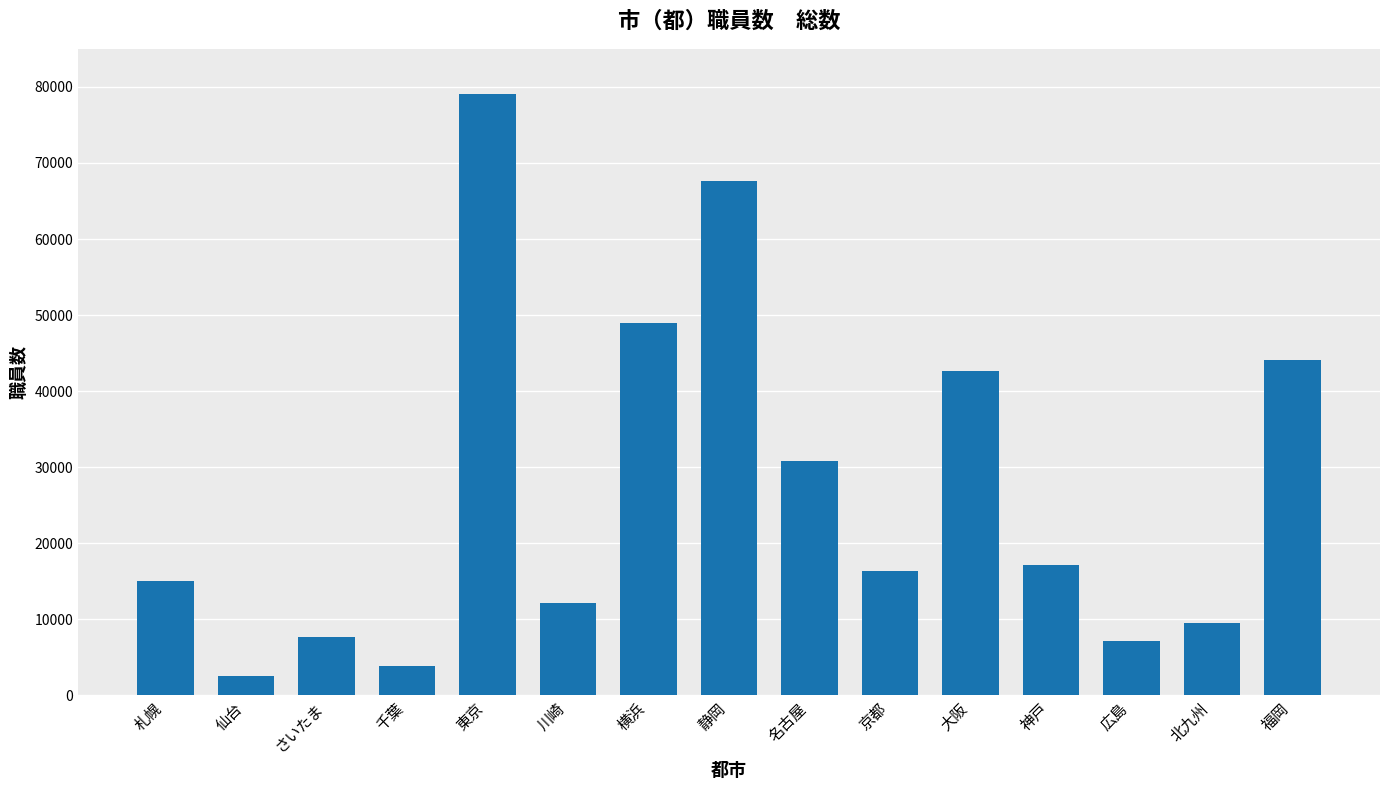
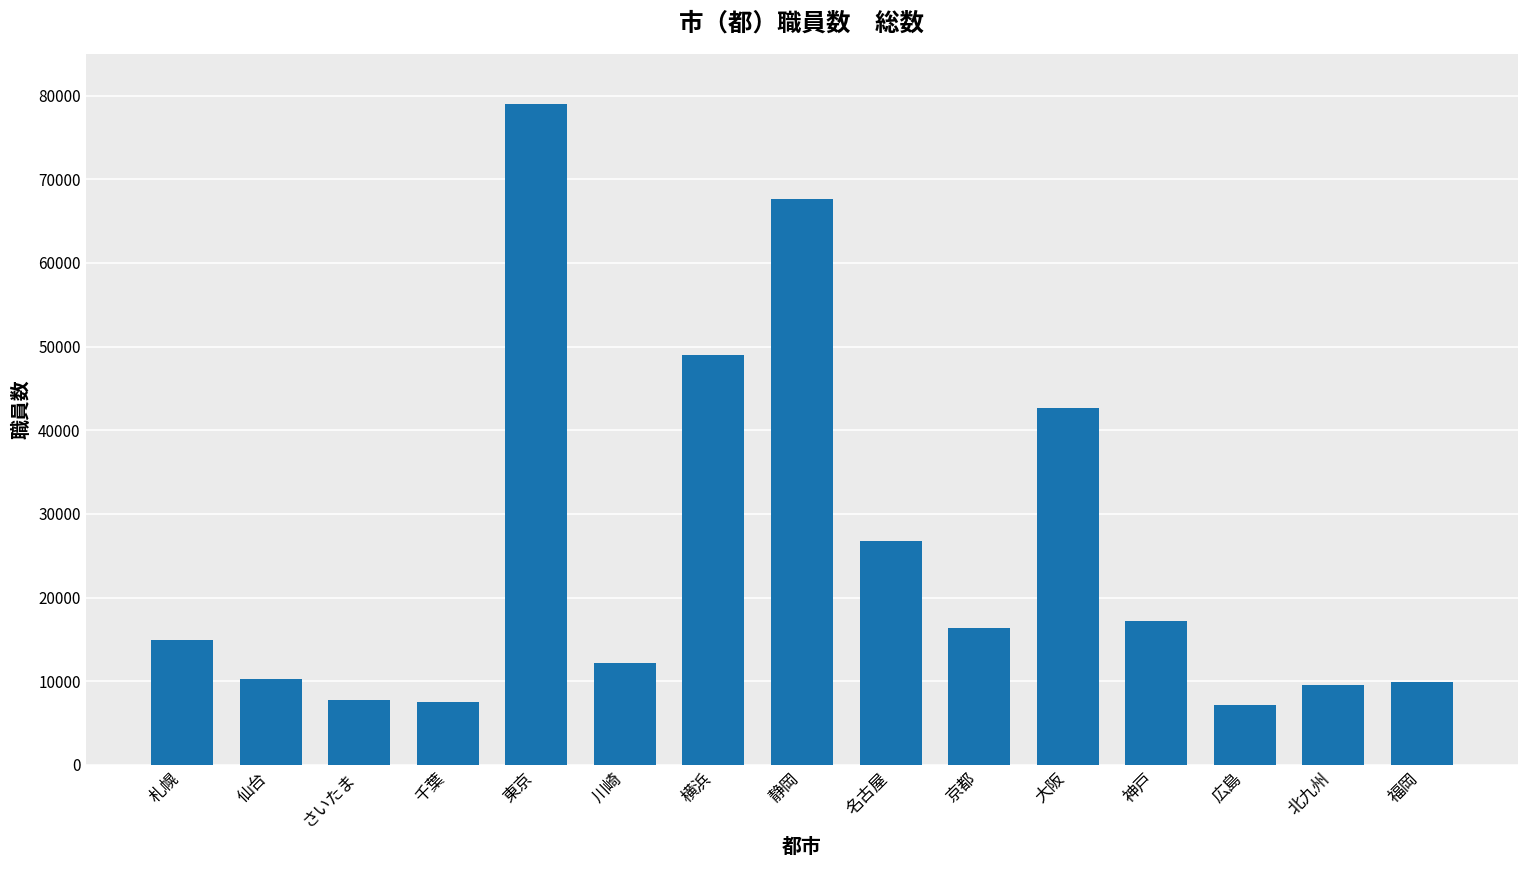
仙台: 3000 -> 10000
千葉: 4000 -> 7000
名古屋: 31000 -> 27000
福岡: 44000 -> 10000
